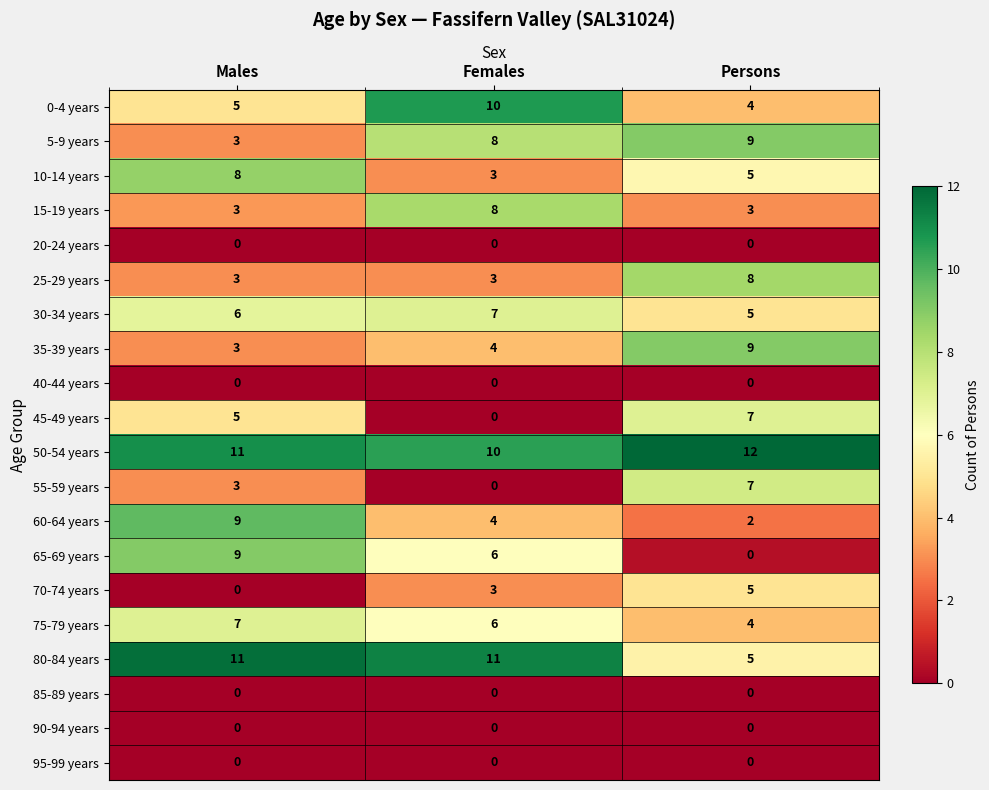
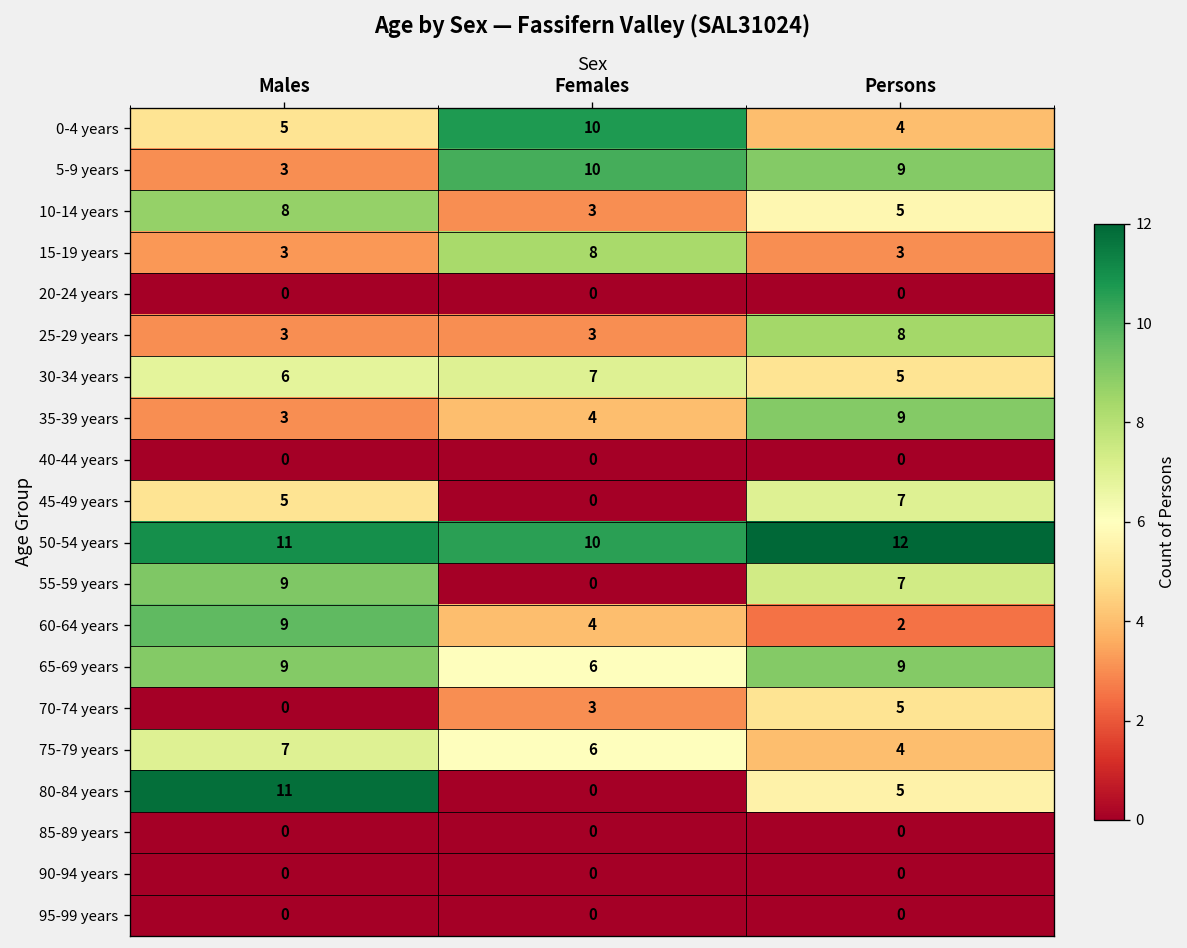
5-9 years, Females: 8 -> 10
55-59 years, Males: 3 -> 9
65-69 years, Persons: 0 -> 9
80-84 years, Females: 11 -> 0
